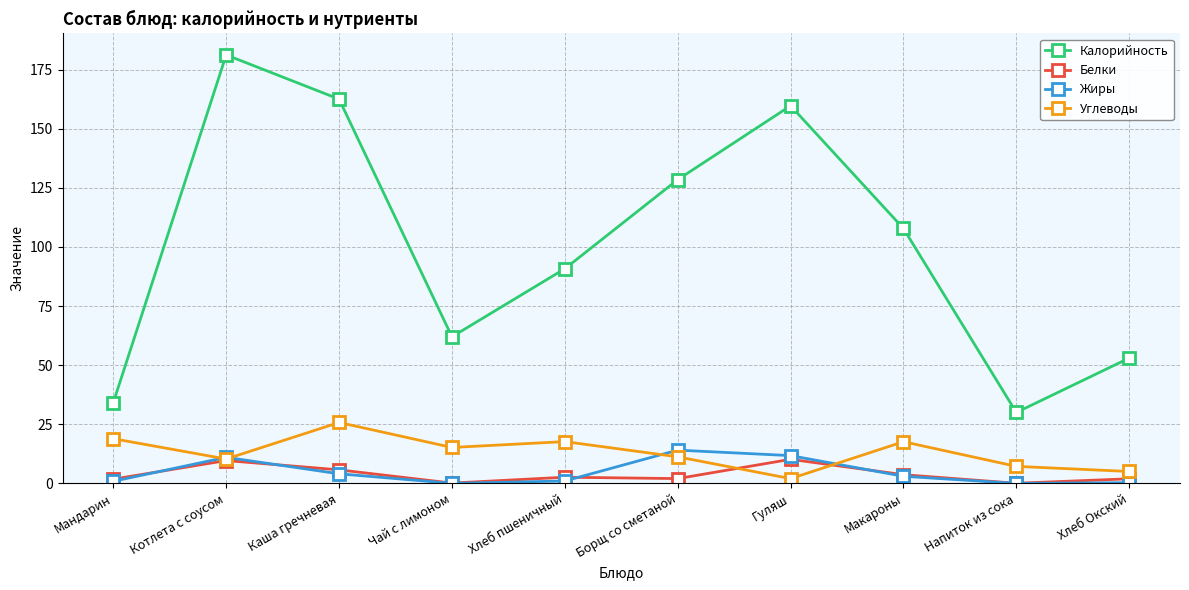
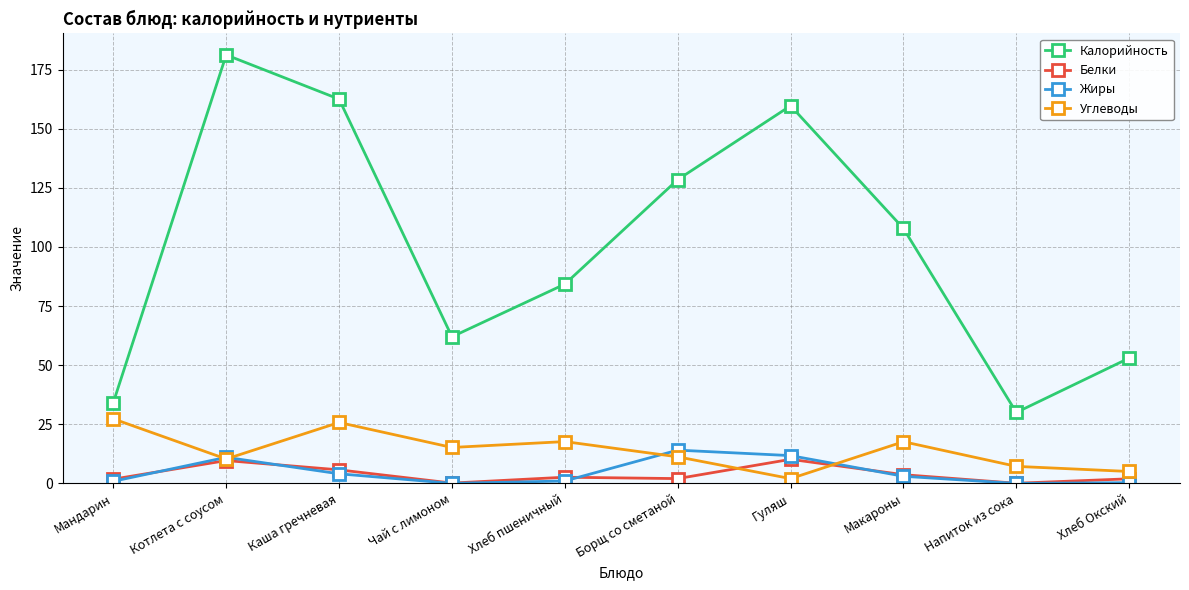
Углеводы, Мандарин: 19 -> 27
Калорийность, Хлеб пшеничный: 91 -> 84
